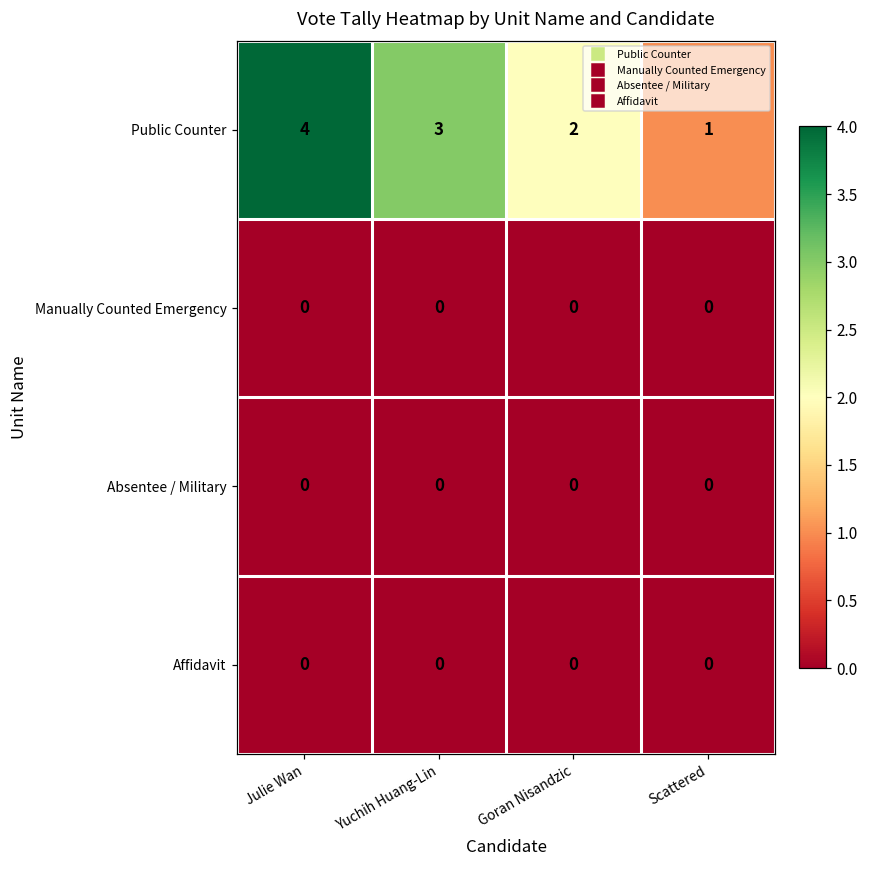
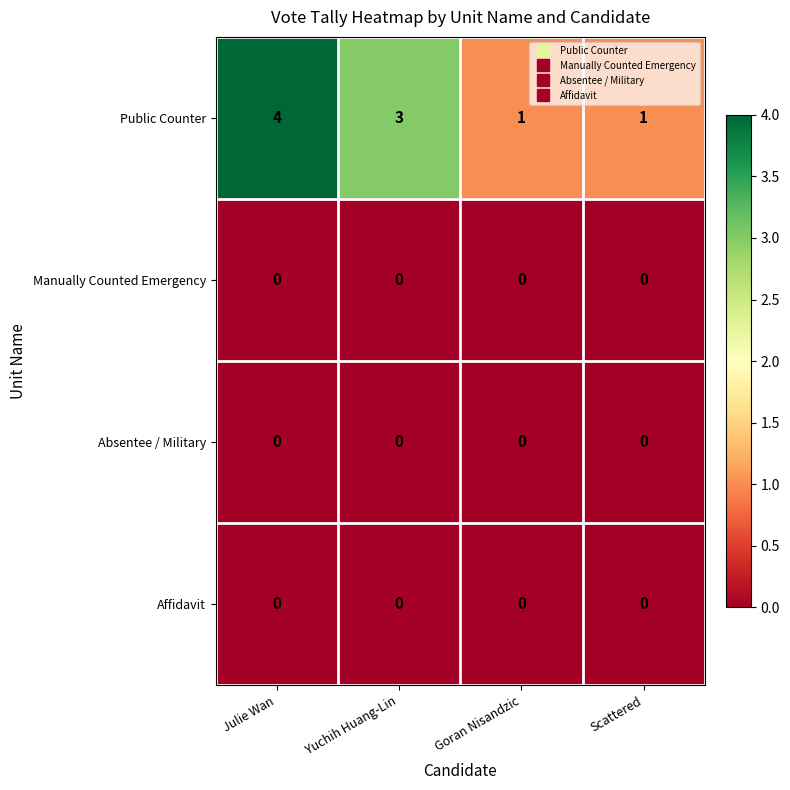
Public Counter, Goran Nisandzic: 2 -> 1
